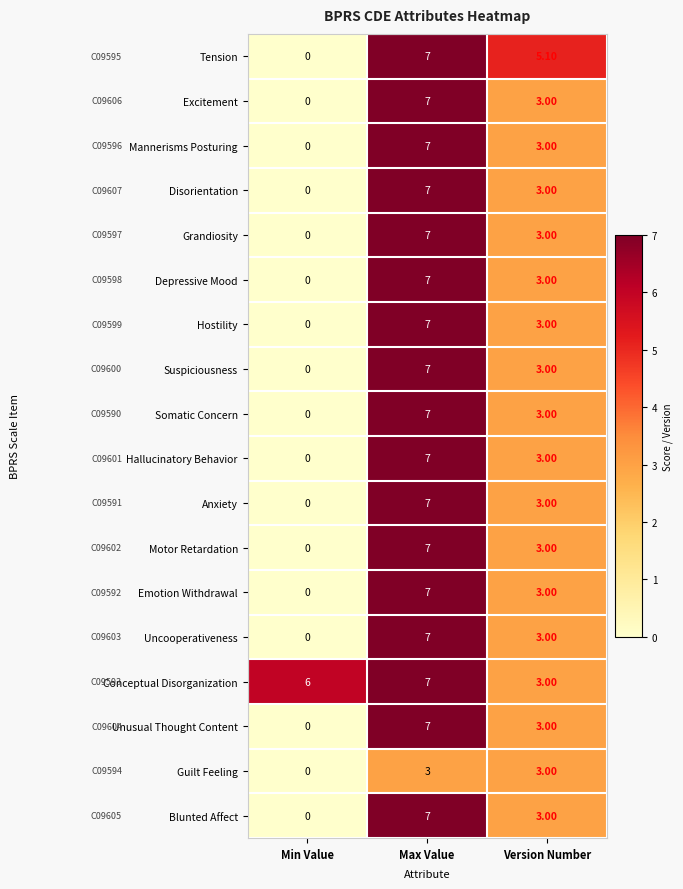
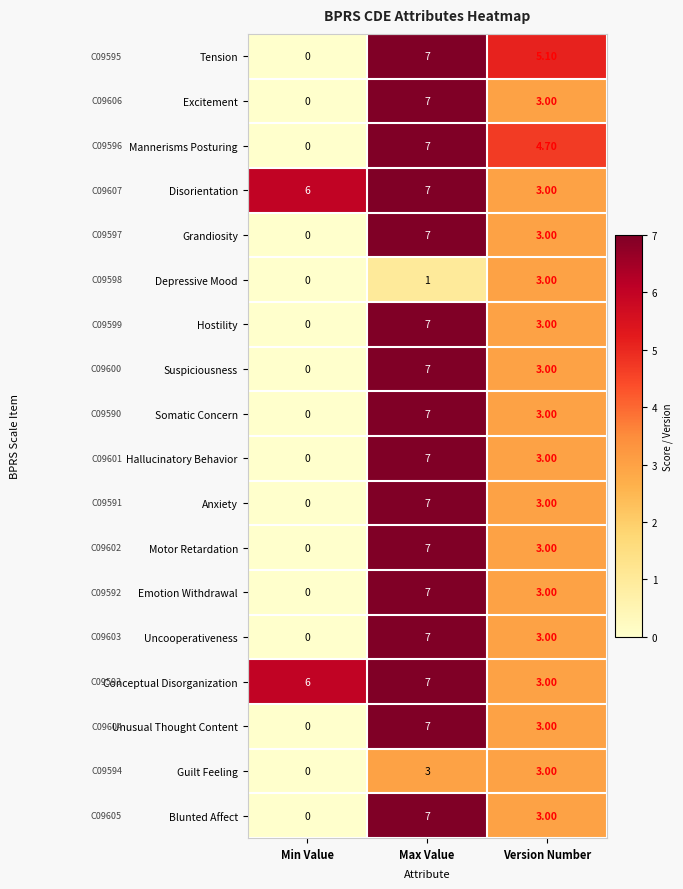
Mannerisms Posturing, Version Number: 3.00 -> 4.70
Disorientation, Min Value: 0 -> 6
Depressive Mood, Max Value: 7 -> 1
